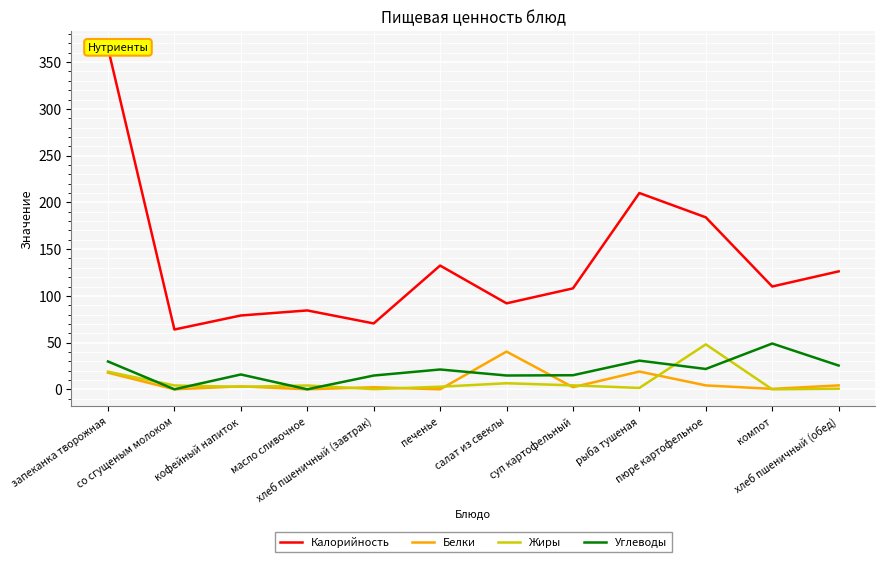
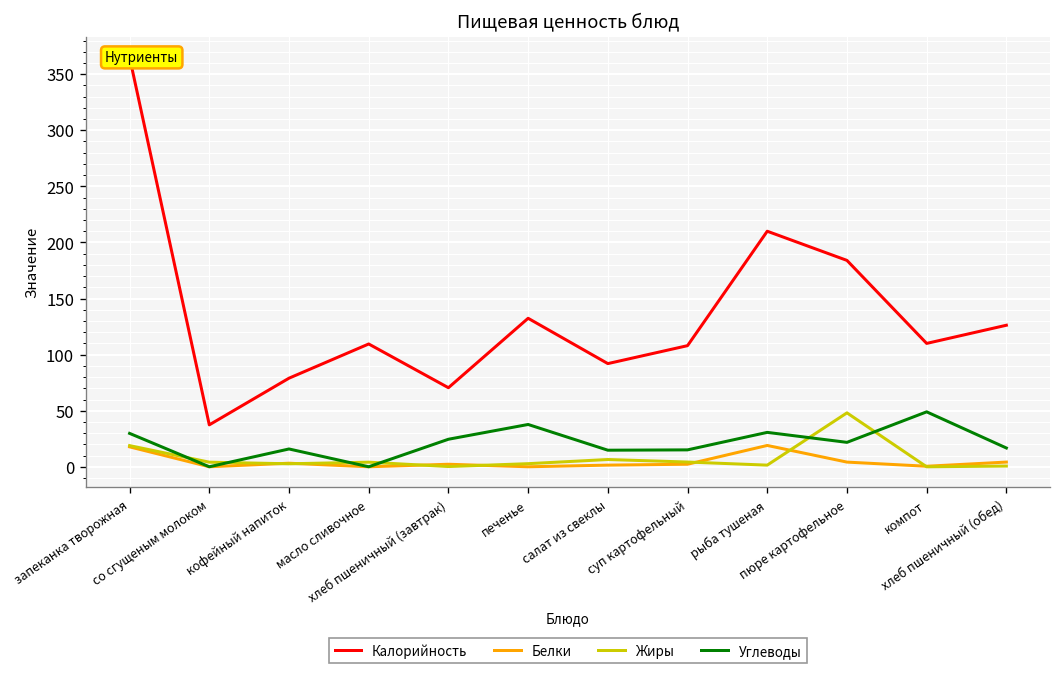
Калорийность, со сгущеным молоком: 60 -> 40
Калорийность, масло сливочное: 80 -> 110
Углеводы, хлеб пшеничный (завтрак): 10 -> 20
Углеводы, печенье: 20 -> 40
Белки, салат из свеклы: 40 -> 0
Углеводы, хлеб пшеничный (обед): 30 -> 20
